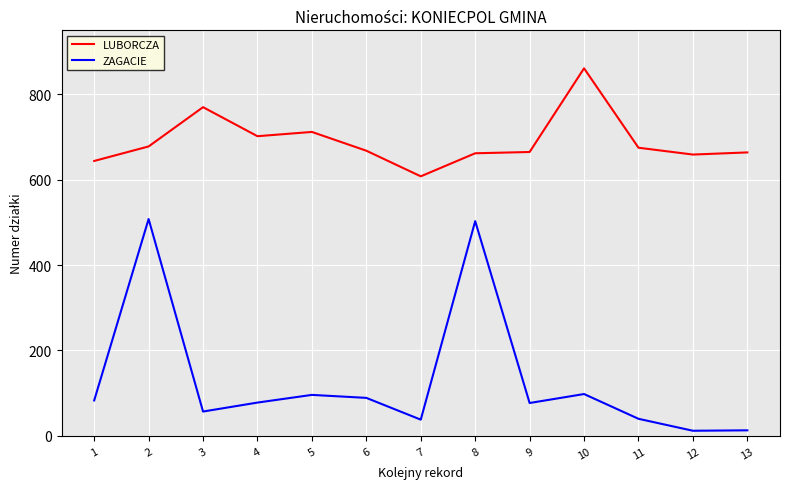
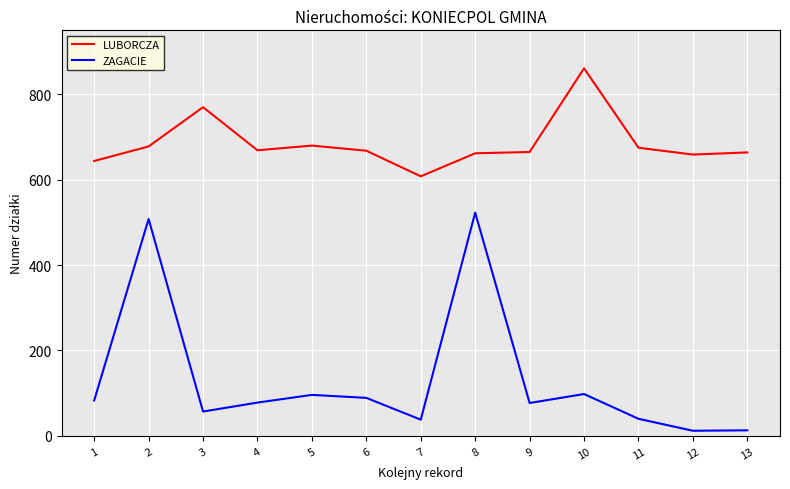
LUBORCZA, 4: 700 -> 670
LUBORCZA, 5: 710 -> 680
ZAGACIE, 8: 500 -> 520
